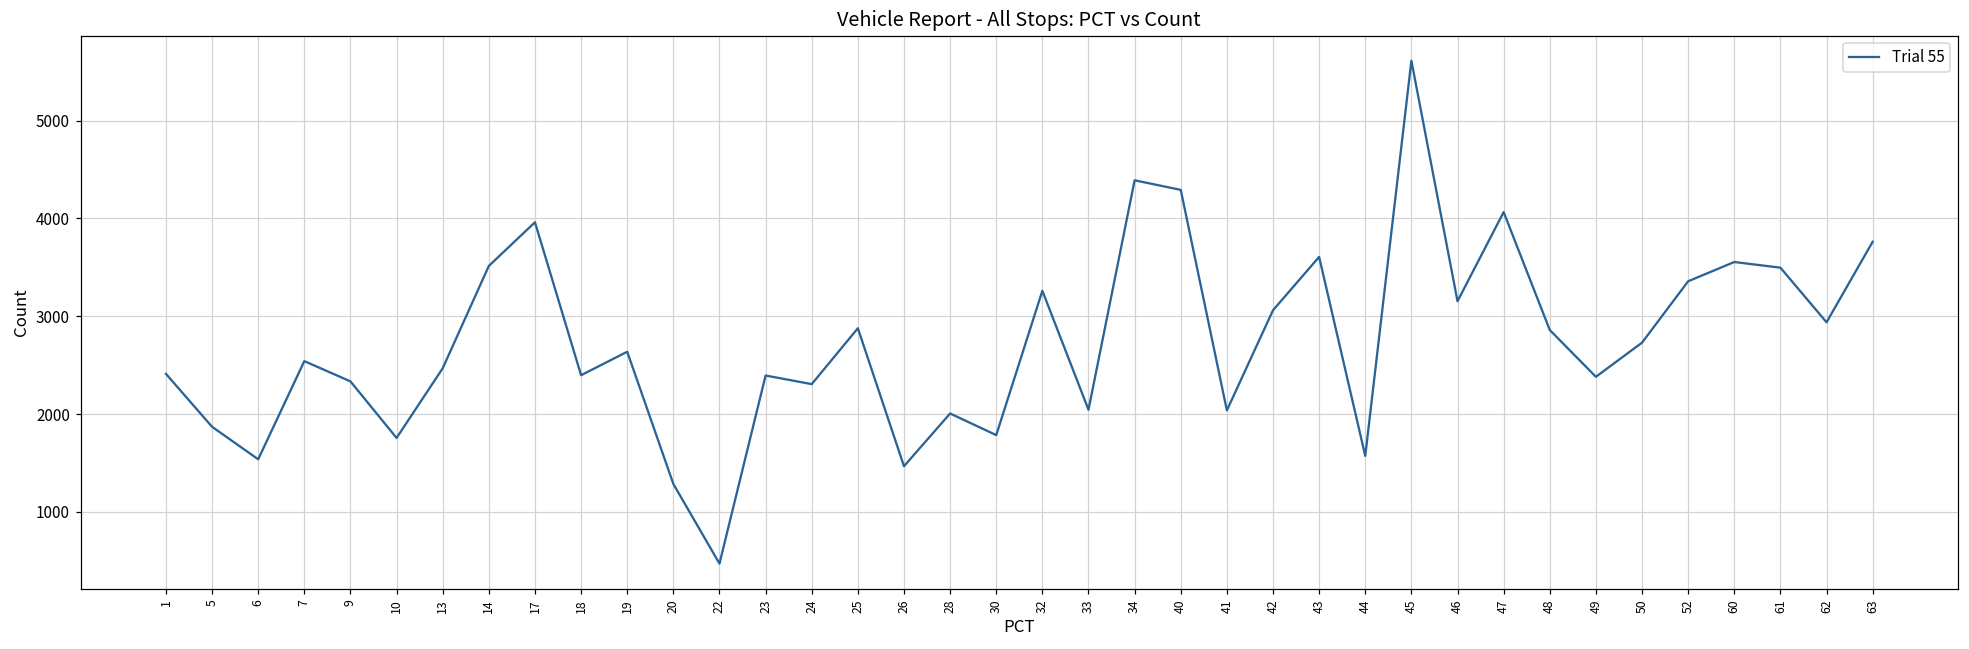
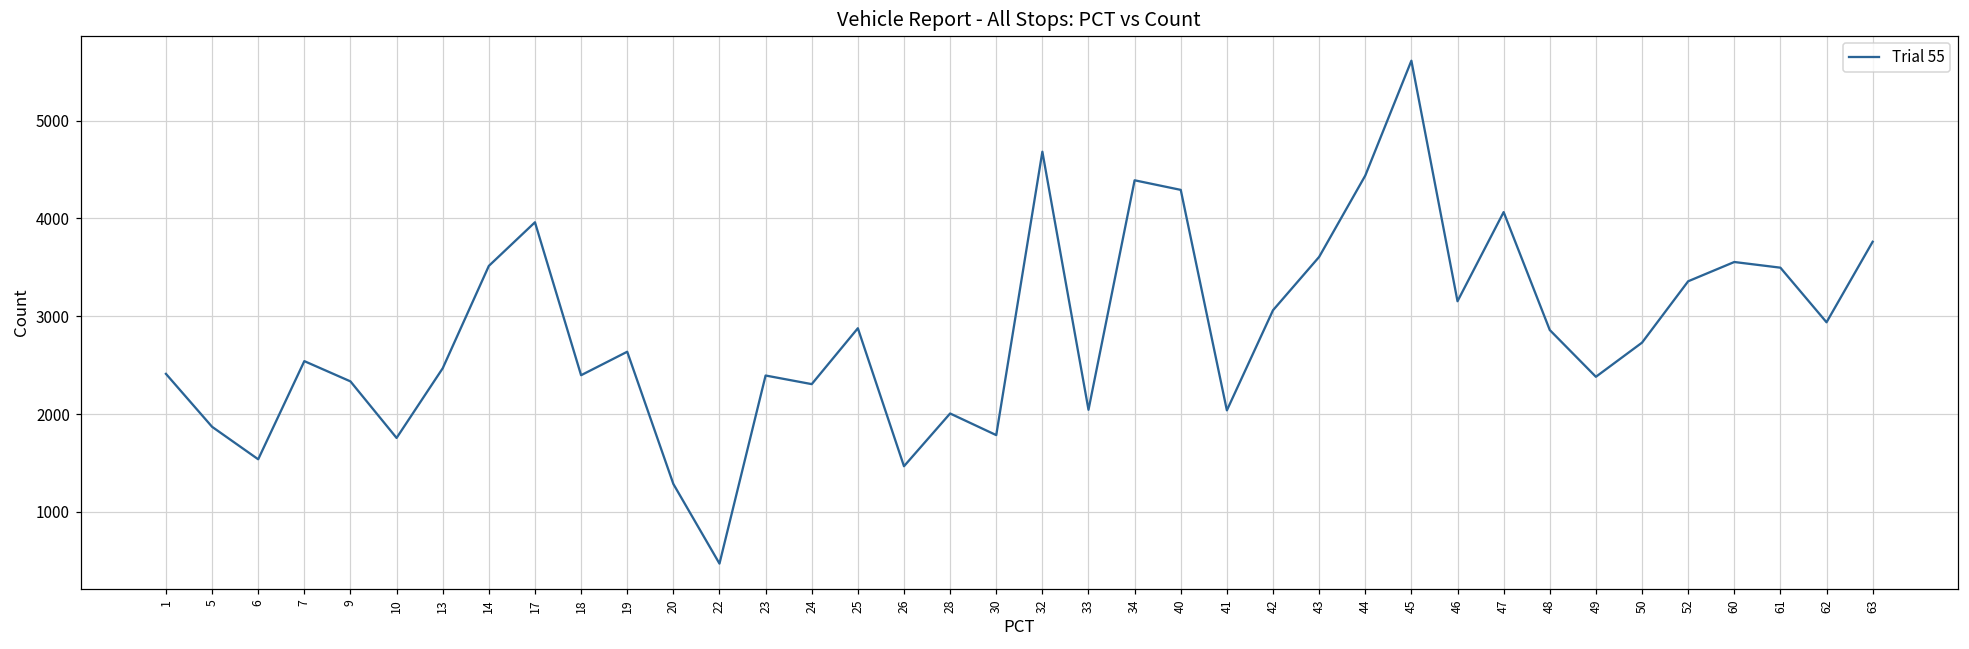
32: 3300 -> 4700
44: 1600 -> 4400
